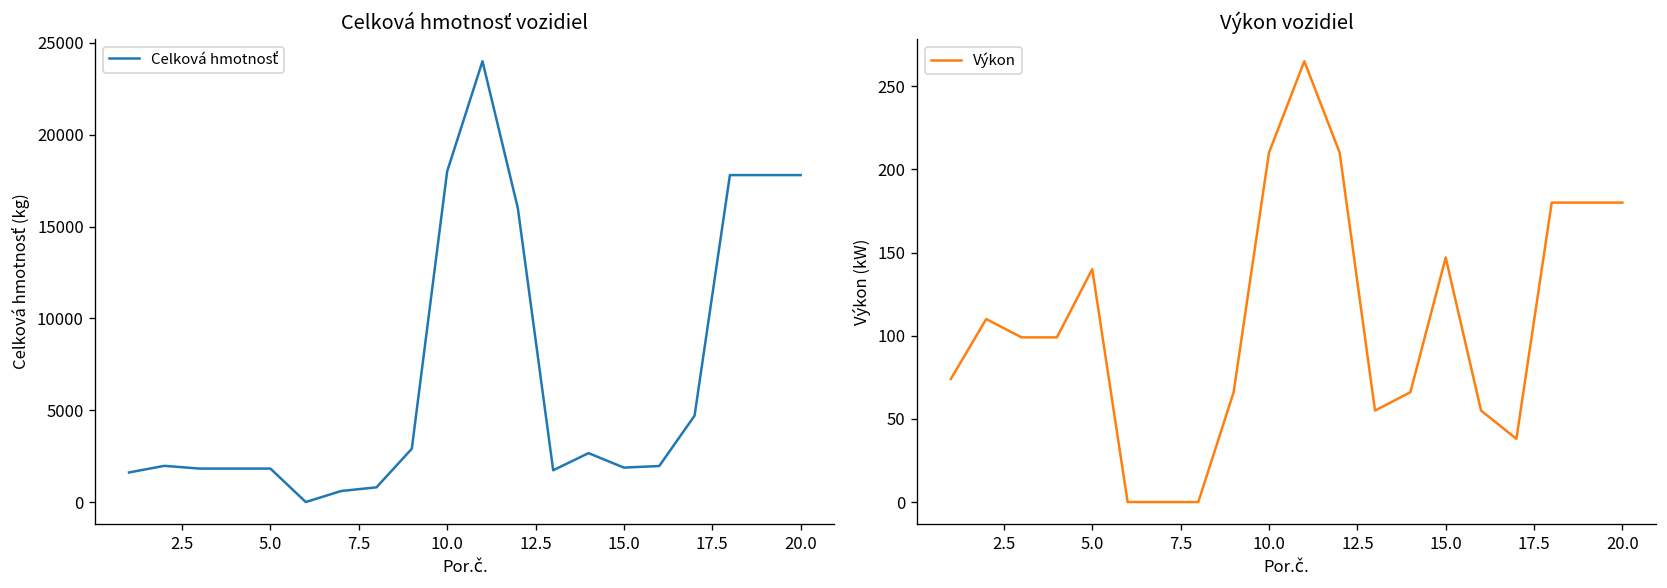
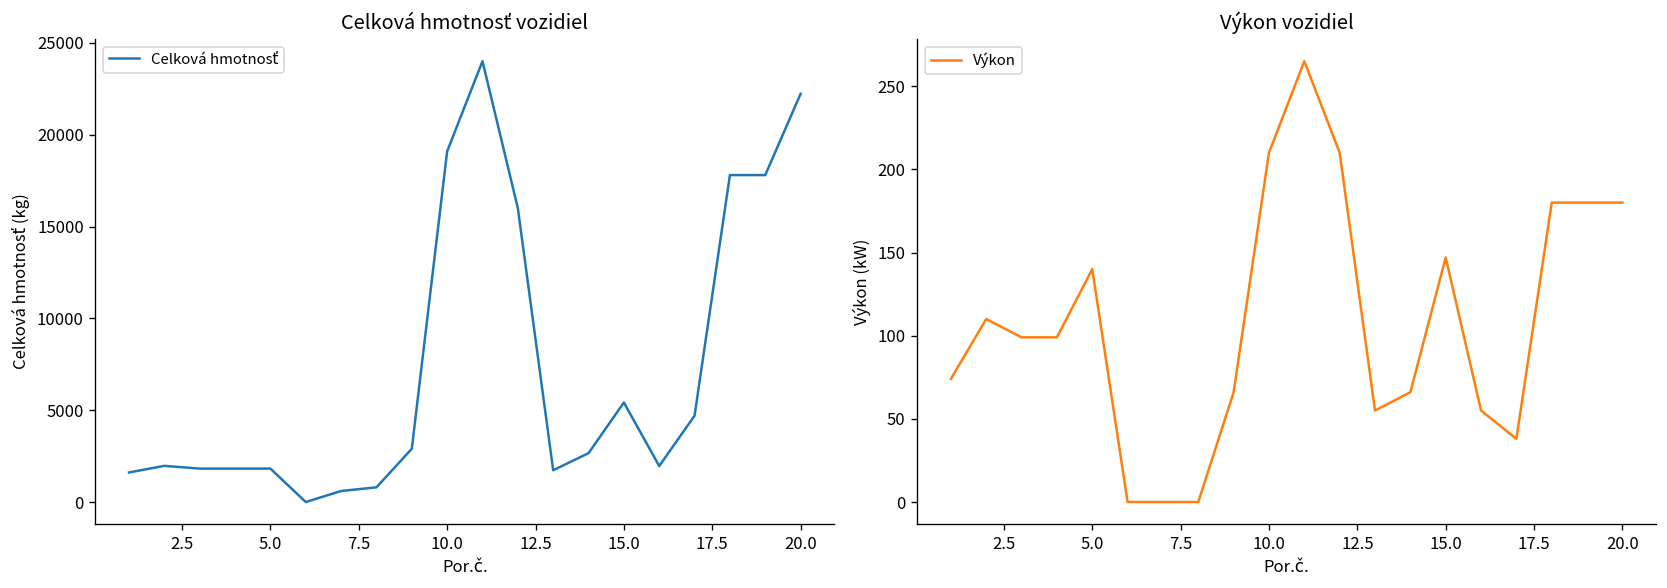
Celková hmotnosť vozidiel, 10.0: 18000 -> 19100
Celková hmotnosť vozidiel, 15.0: 1900 -> 5400
Celková hmotnosť vozidiel, 20.0: 17800 -> 22200
